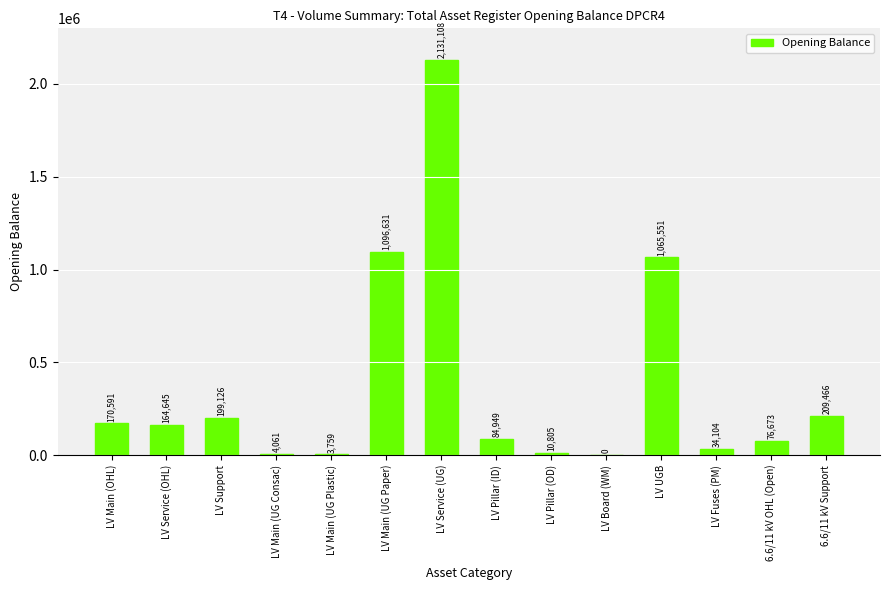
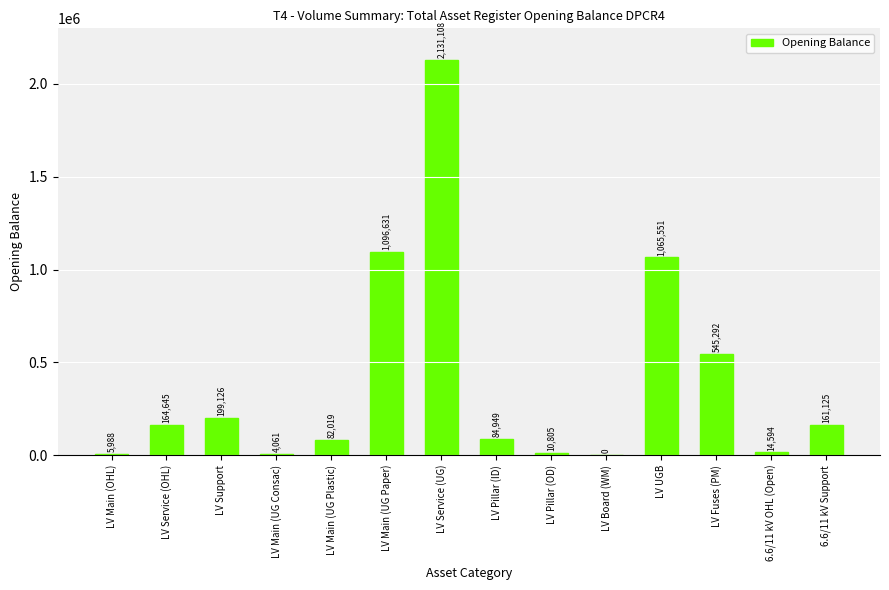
LV Main (OHL): 170,591 -> 5,988
LV Main (UG Plastic): 3,759 -> 82,019
LV Fuses (PM): 34,104 -> 545,292
6.6/11 kV OHL (Open): 76,673 -> 14,594
6.6/11 kV Support: 209,466 -> 161,125
